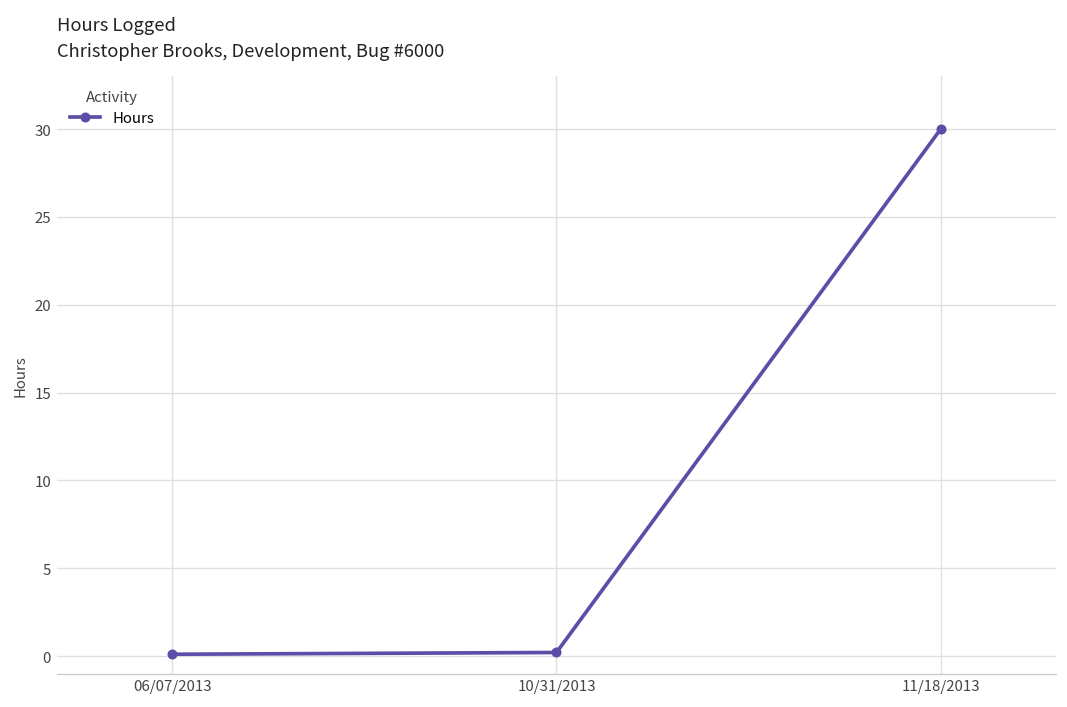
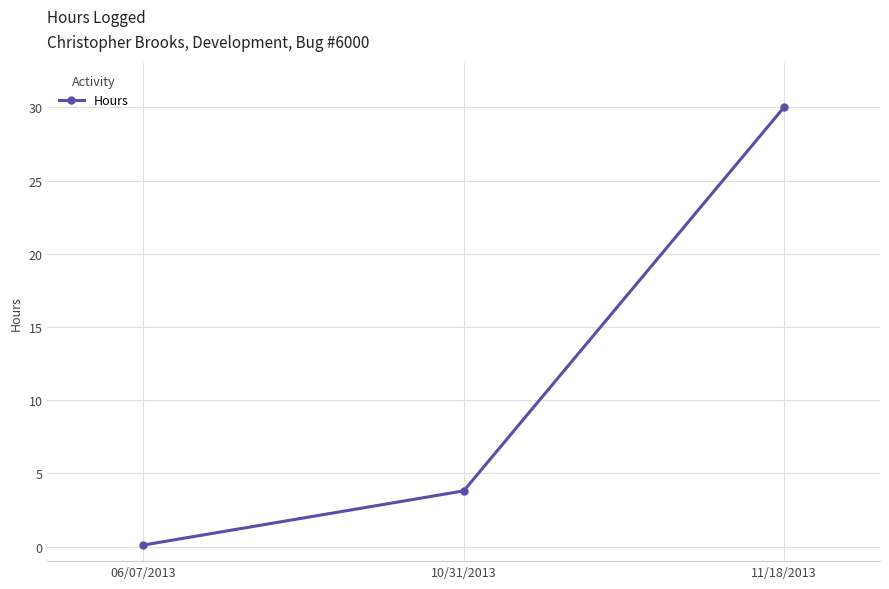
10/31/2013: 0.2 -> 3.8
